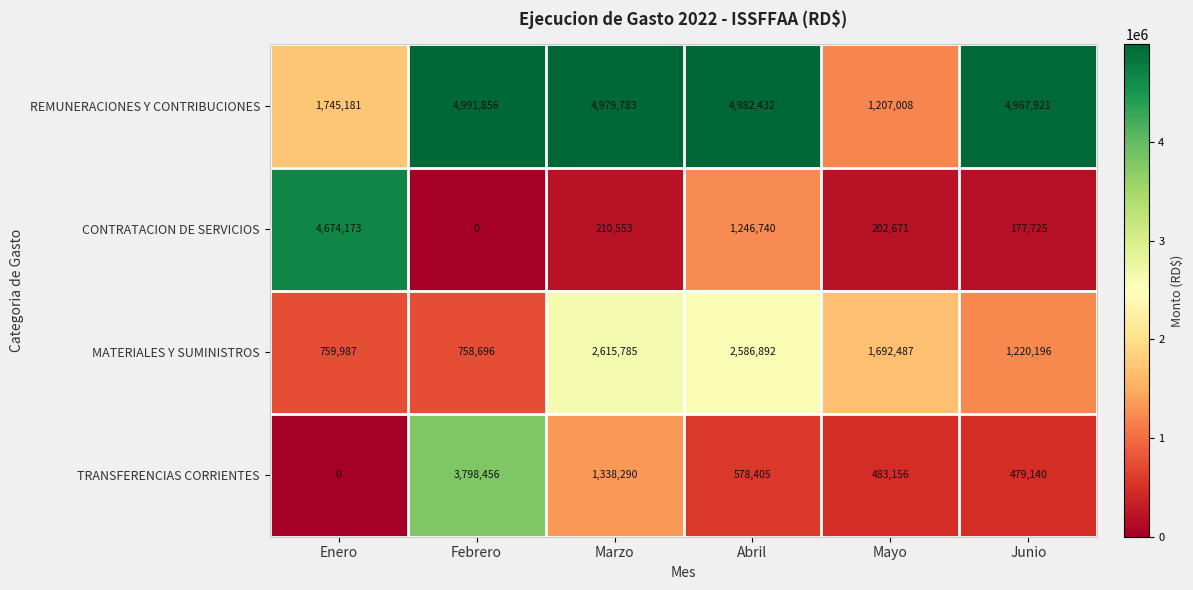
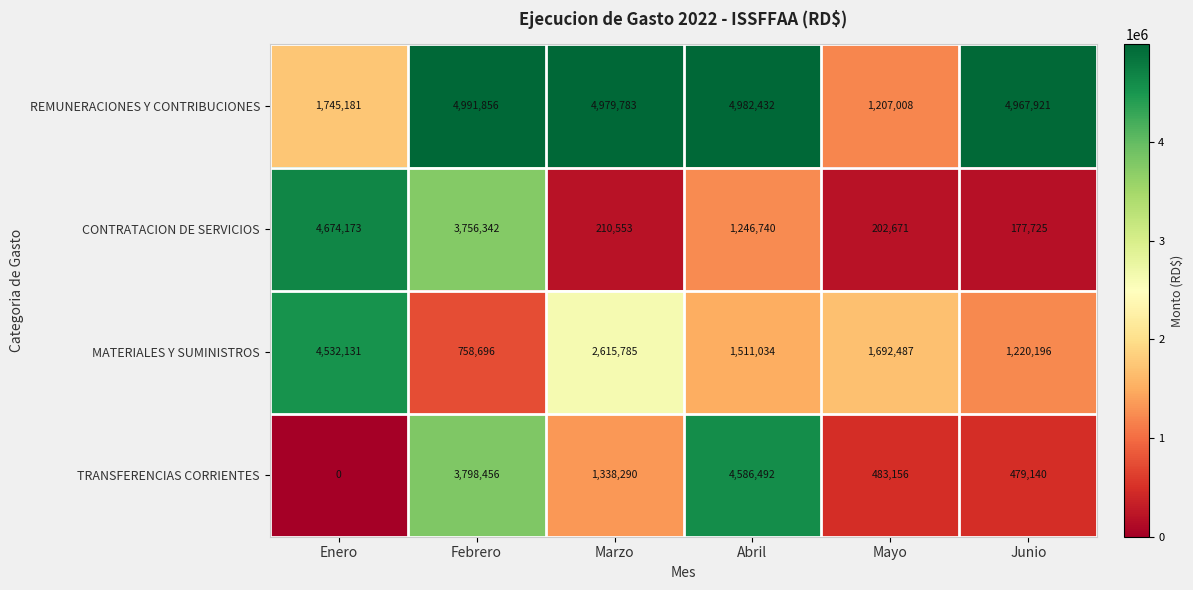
CONTRATACION DE SERVICIOS, Febrero: 0 -> 3,756,342
MATERIALES Y SUMINISTROS, Enero: 759,987 -> 4,532,131
MATERIALES Y SUMINISTROS, Abril: 2,586,892 -> 1,511,034
TRANSFERENCIAS CORRIENTES, Abril: 578,405 -> 4,586,492
